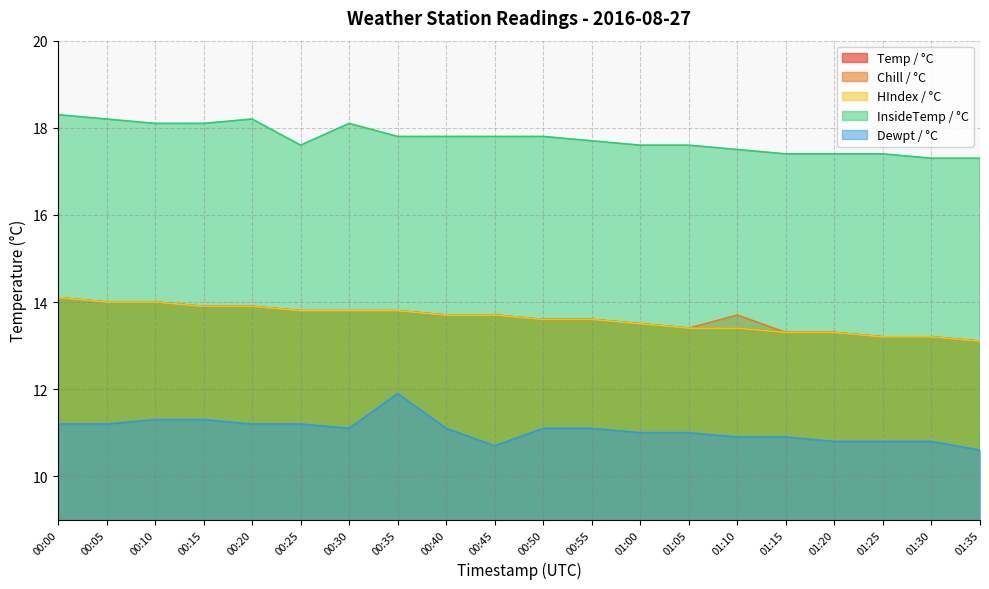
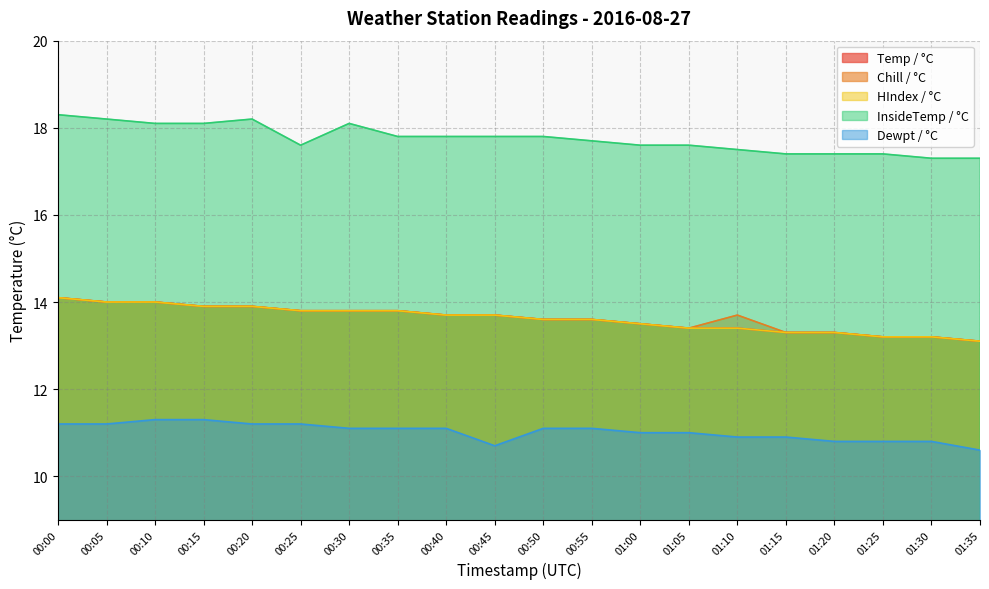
Dewpt / °C, 00:35: 11.9 -> 11.1
